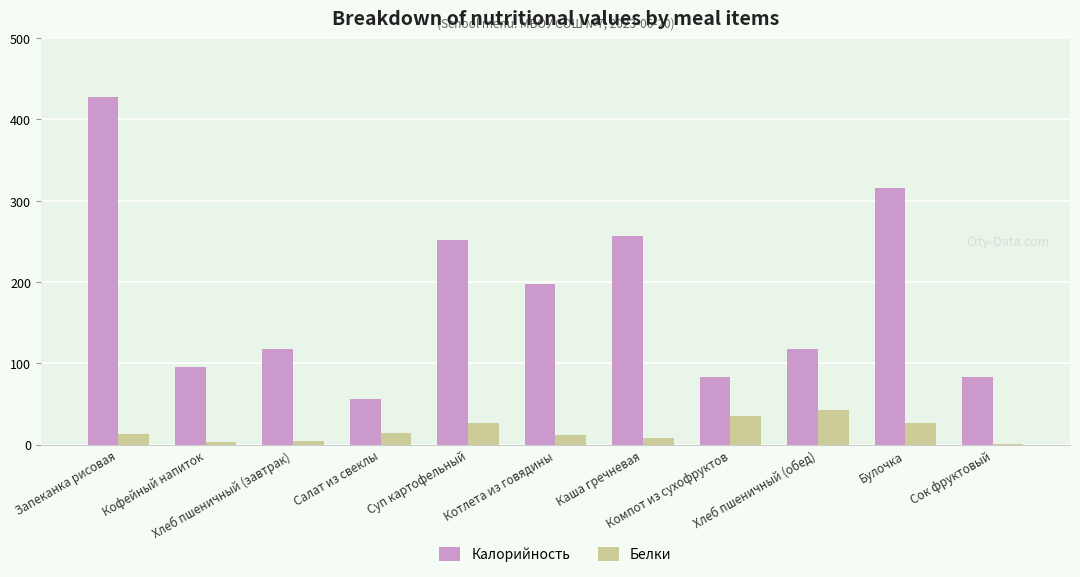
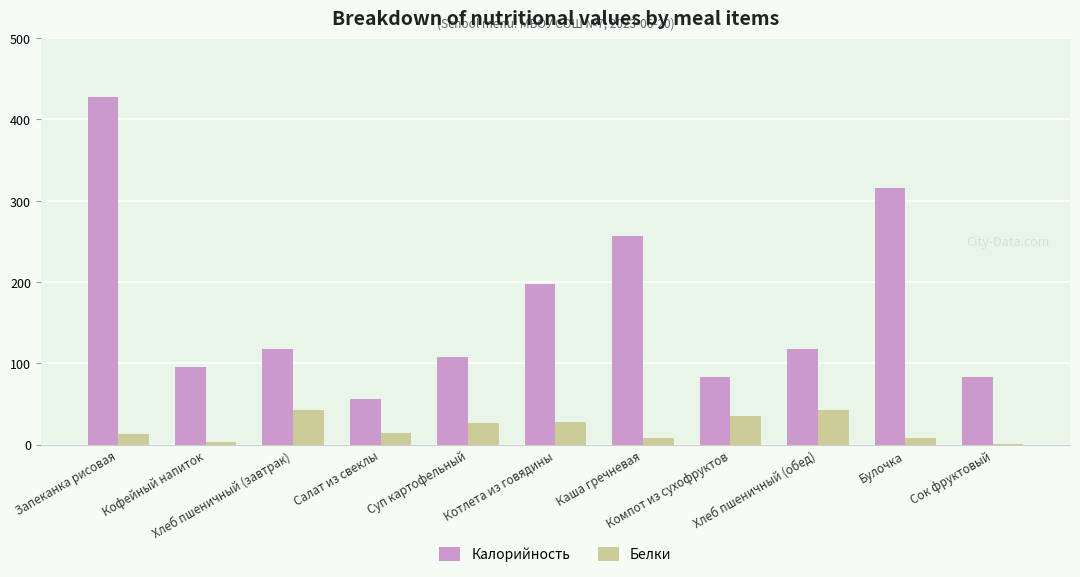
Белки, Хлеб пшеничный (завтрак): 0 -> 40
Калорийность, Суп картофельный: 250 -> 110
Белки, Котлета из говядины: 10 -> 30
Белки, Булочка: 30 -> 10
